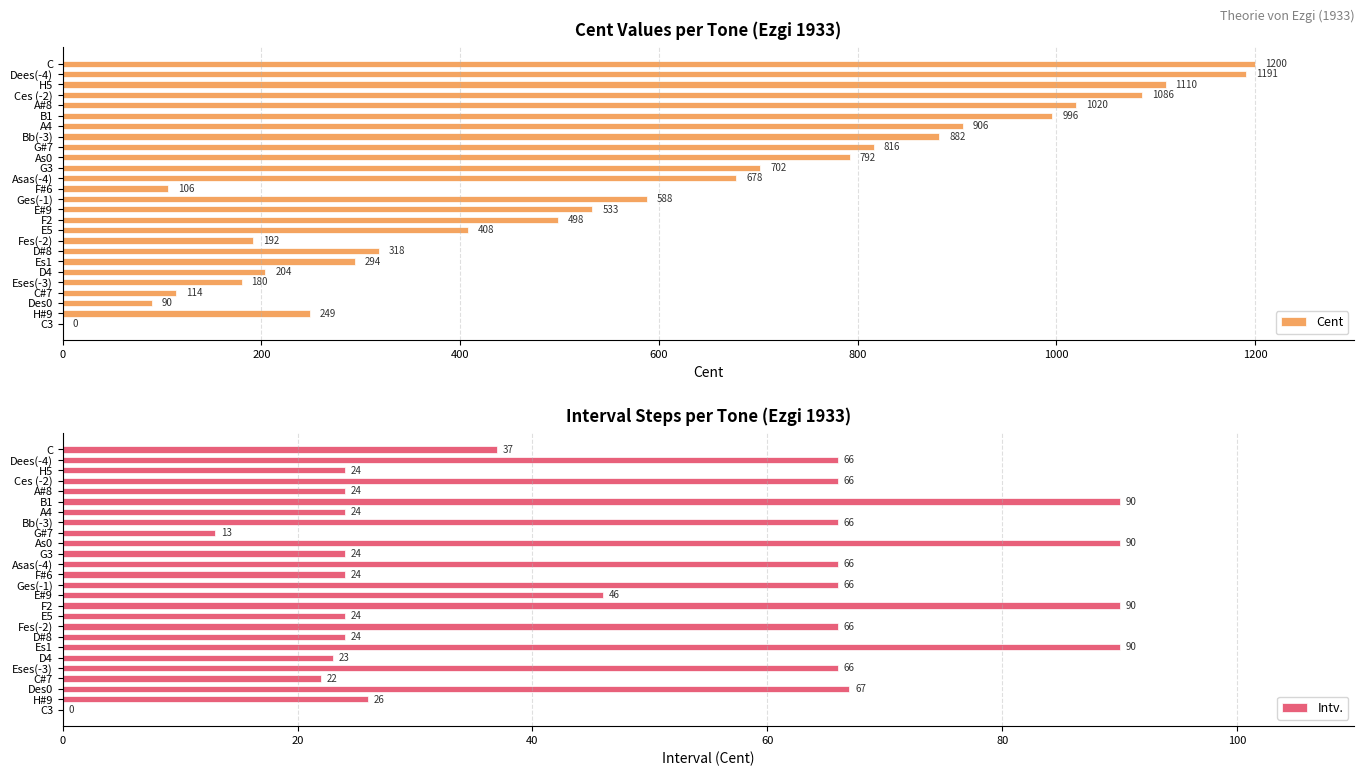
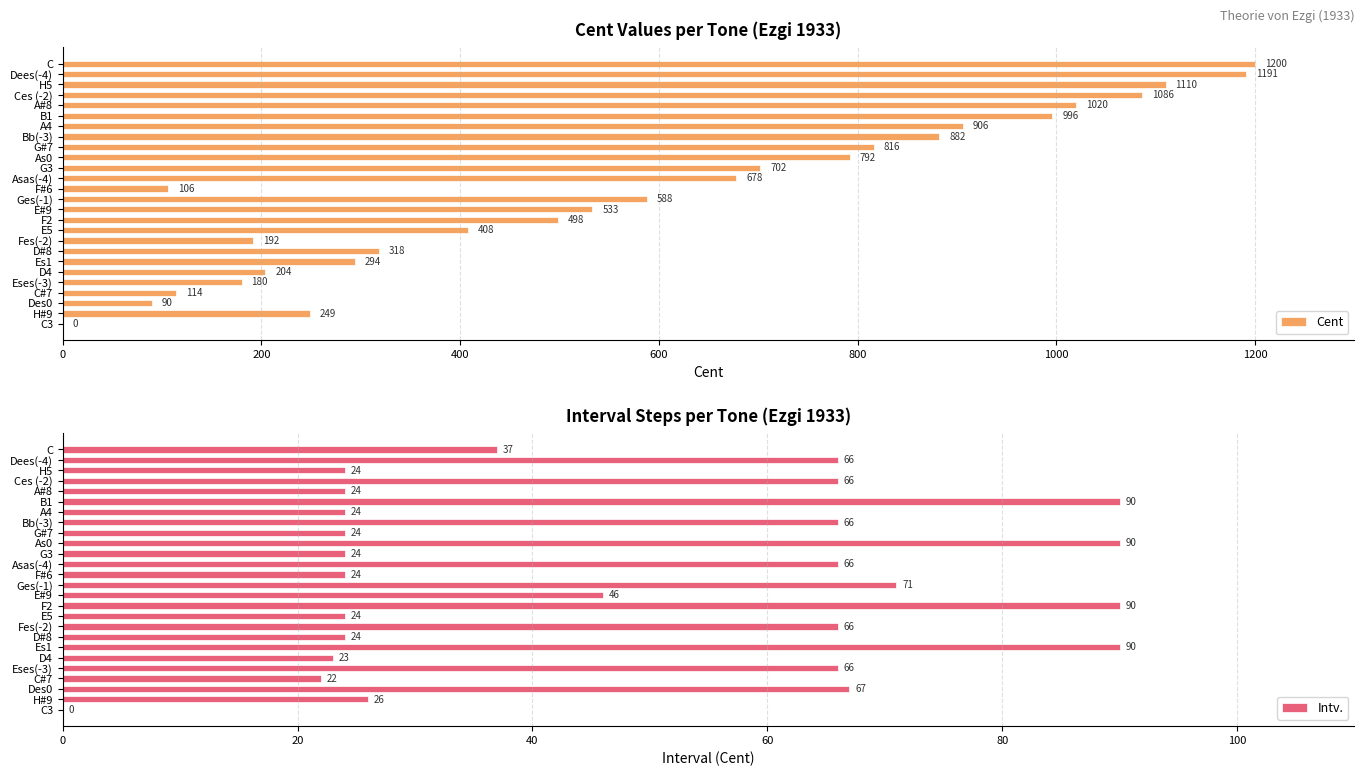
Interval Steps per Tone (Ezgi 1933), G#7: 13 -> 24
Interval Steps per Tone (Ezgi 1933), Ges(-1): 66 -> 71
